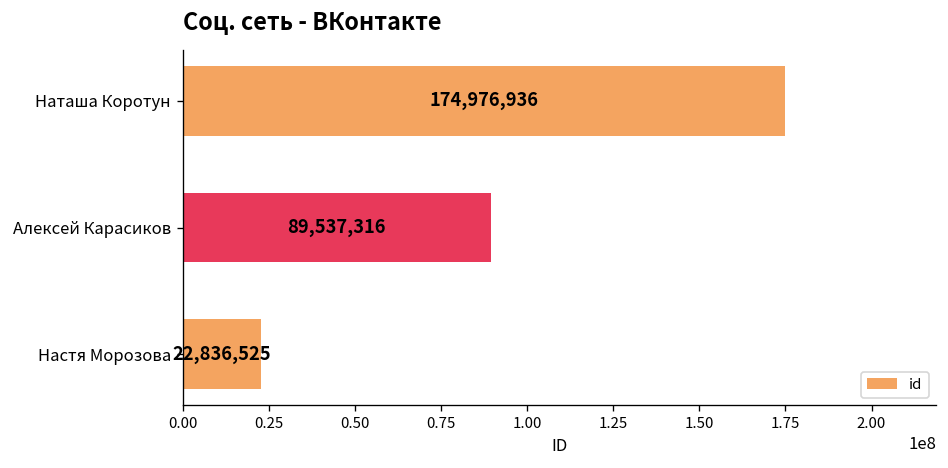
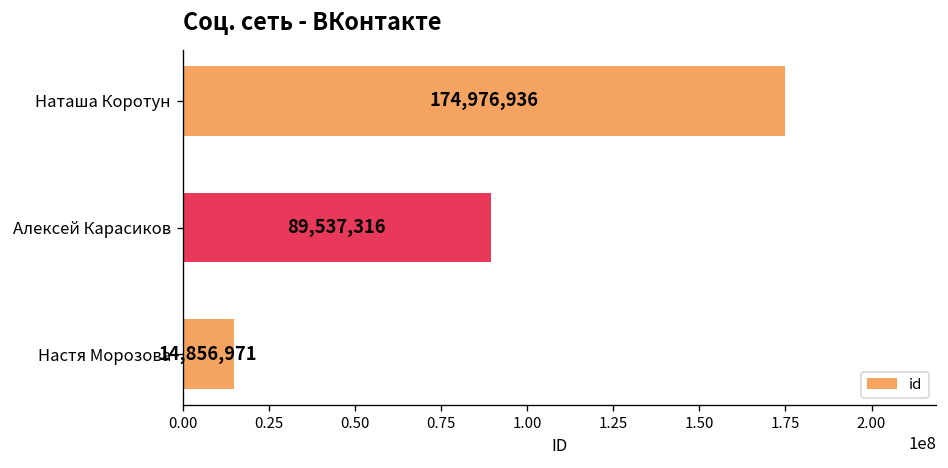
Настя Морозова: 22,836,525 -> 14,856,971
